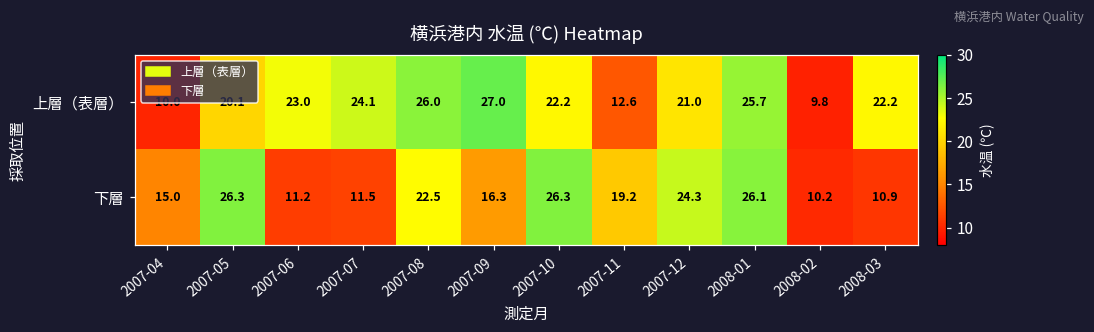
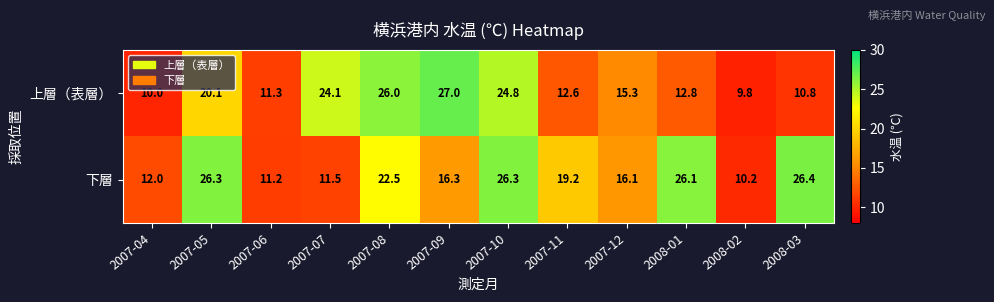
上層（表層）, 2007-06: 23.0 -> 11.3
上層（表層）, 2007-10: 22.2 -> 24.8
上層（表層）, 2007-12: 21.0 -> 15.3
上層（表層）, 2008-01: 25.7 -> 12.8
上層（表層）, 2008-03: 22.2 -> 10.8
下層, 2007-04: 15.0 -> 12.0
下層, 2007-12: 24.3 -> 16.1
下層, 2008-03: 10.9 -> 26.4
